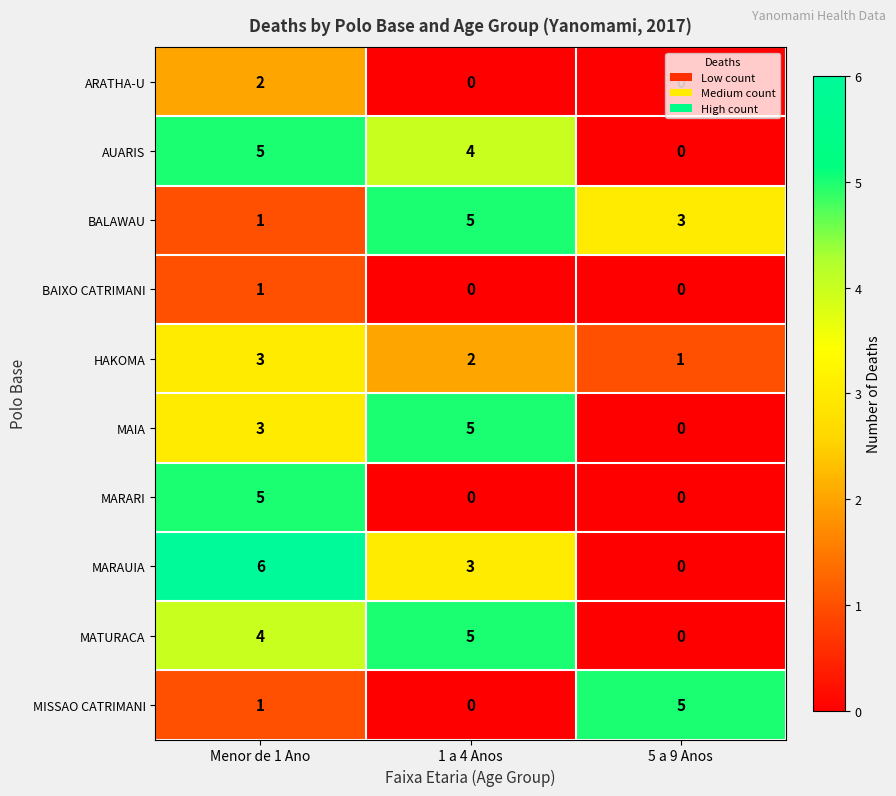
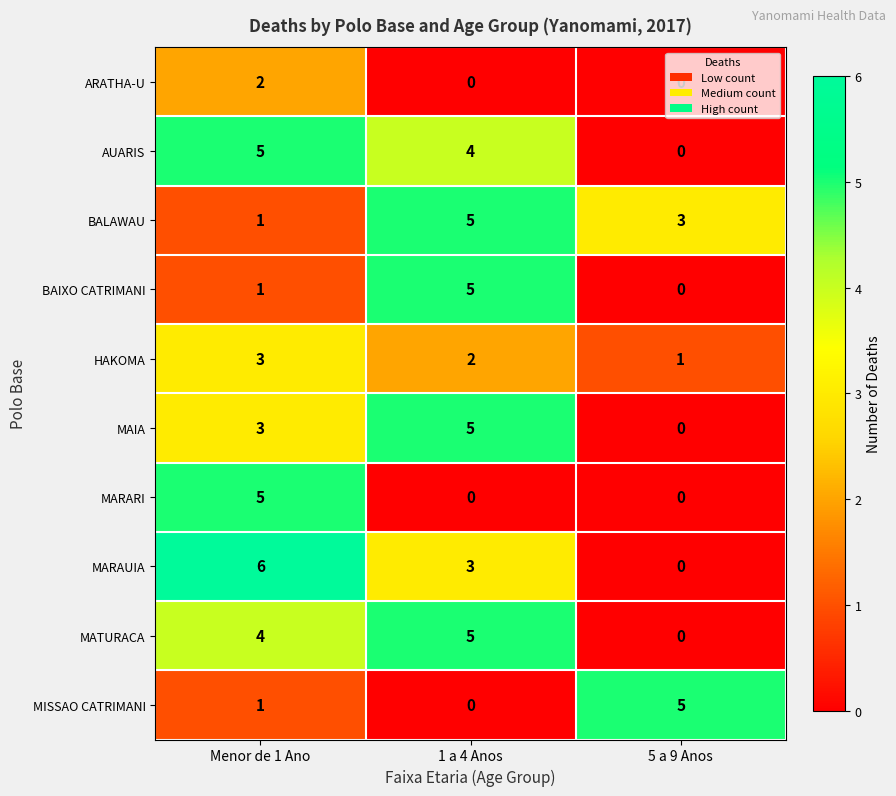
BAIXO CATRIMANI, 1 a 4 Anos: 0 -> 5
